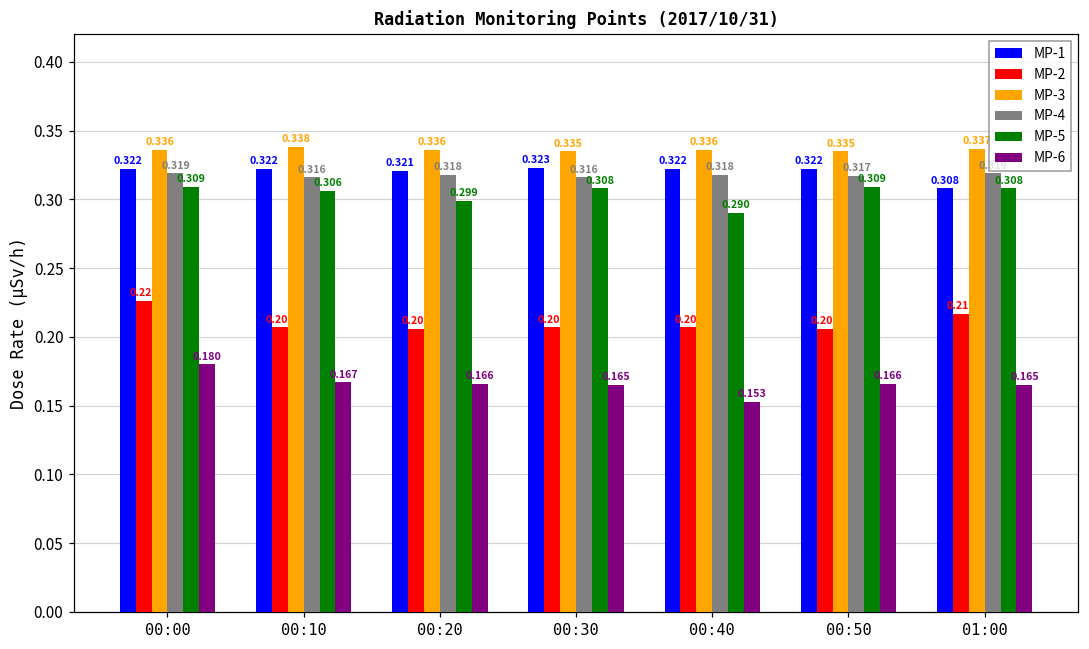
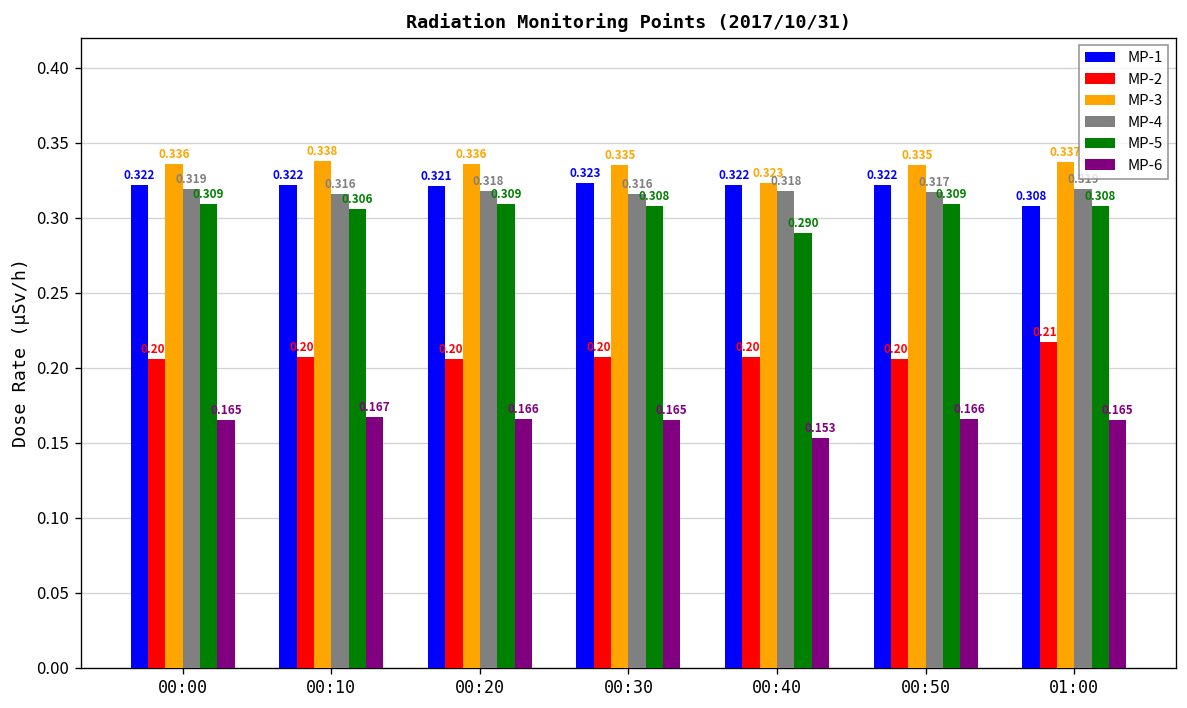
MP-2, 00:00: 0.226 -> 0.206
MP-6, 00:00: 0.180 -> 0.165
MP-5, 00:20: 0.299 -> 0.309
MP-3, 00:40: 0.336 -> 0.323
